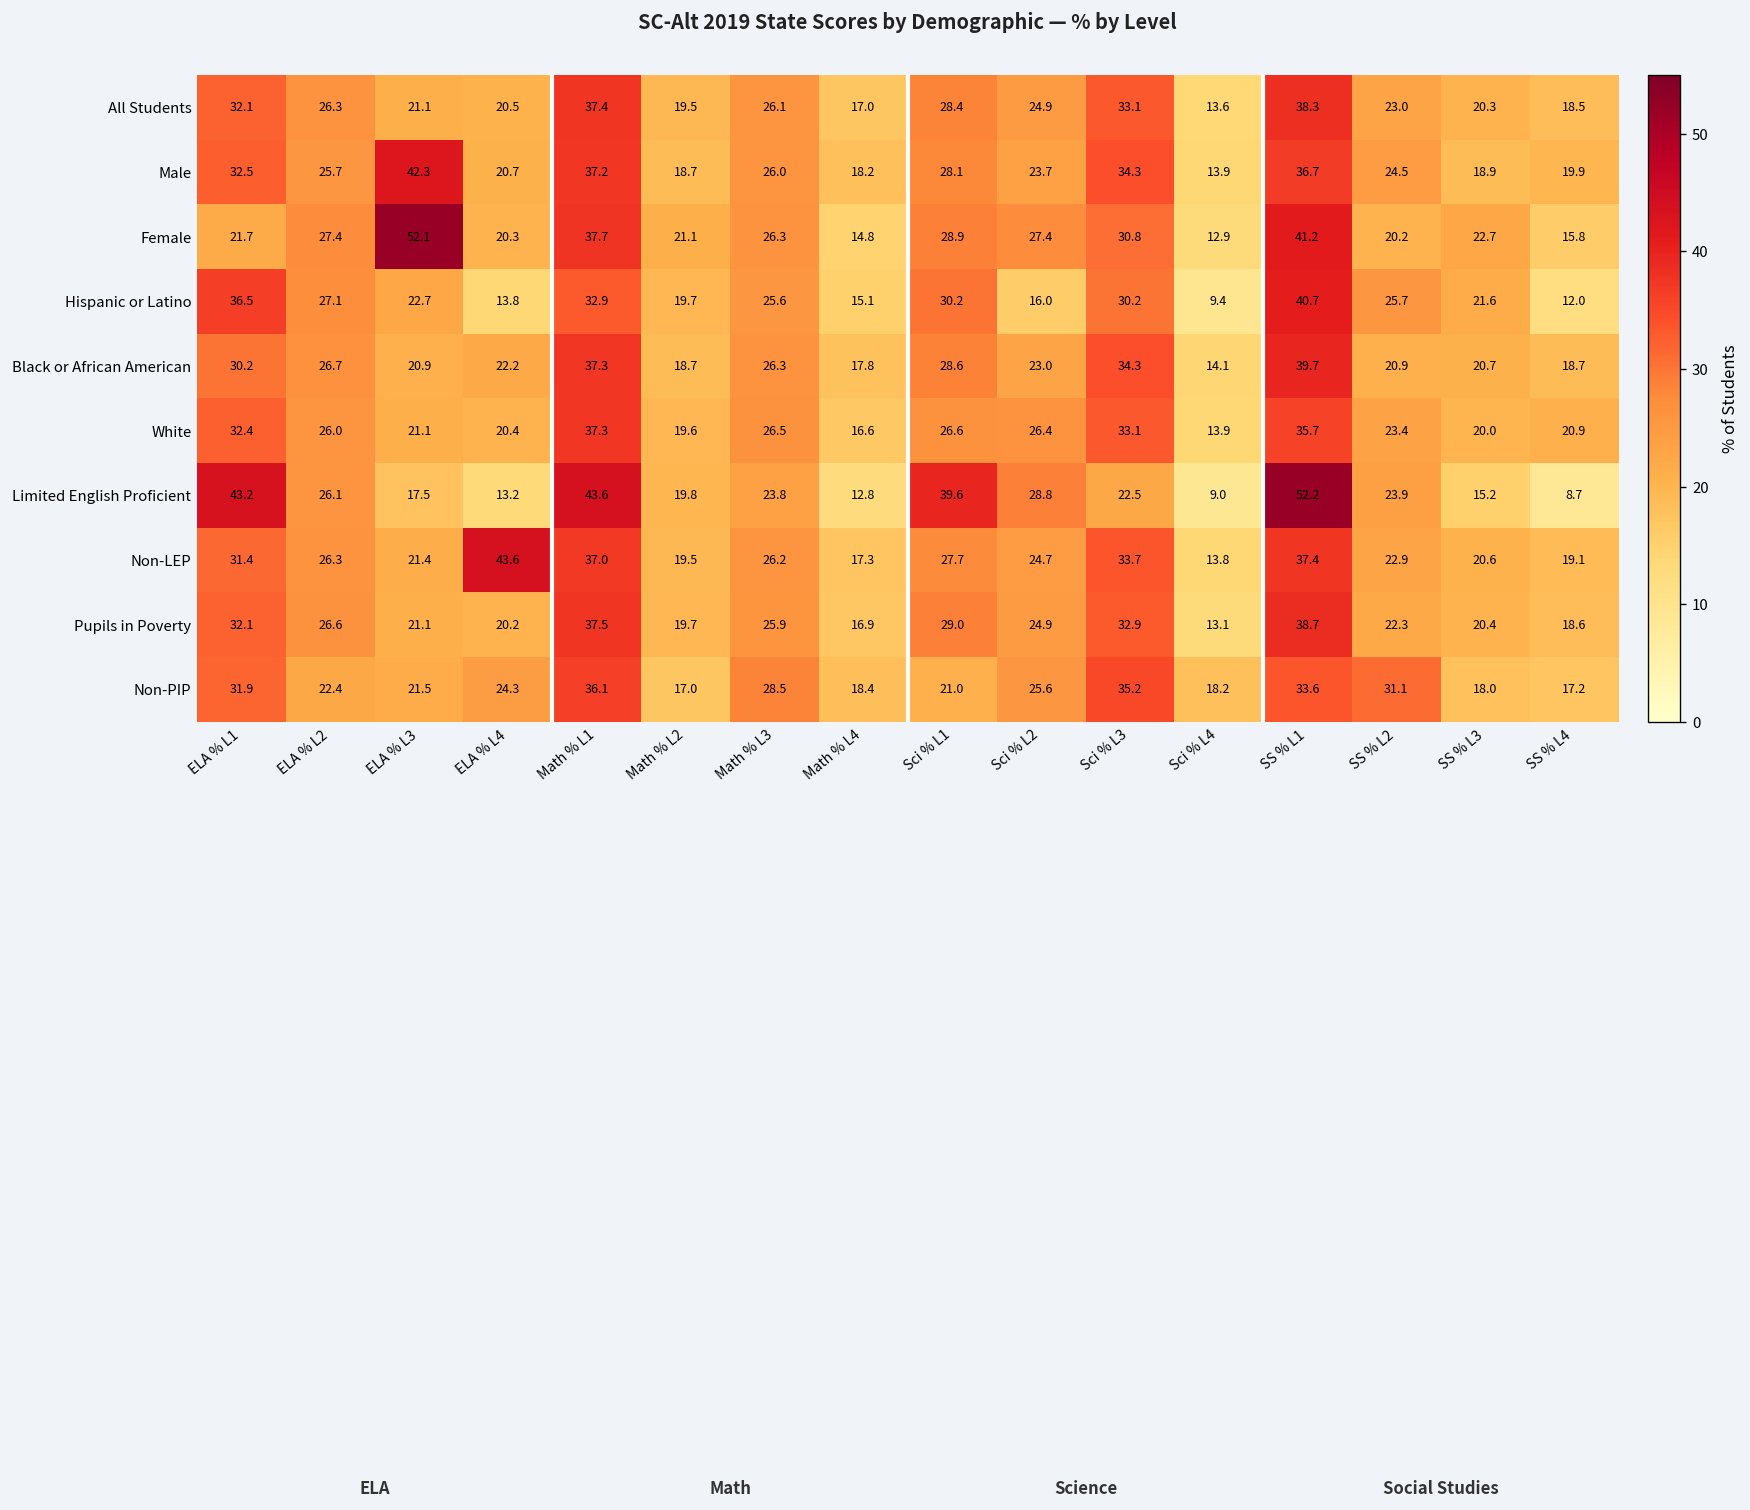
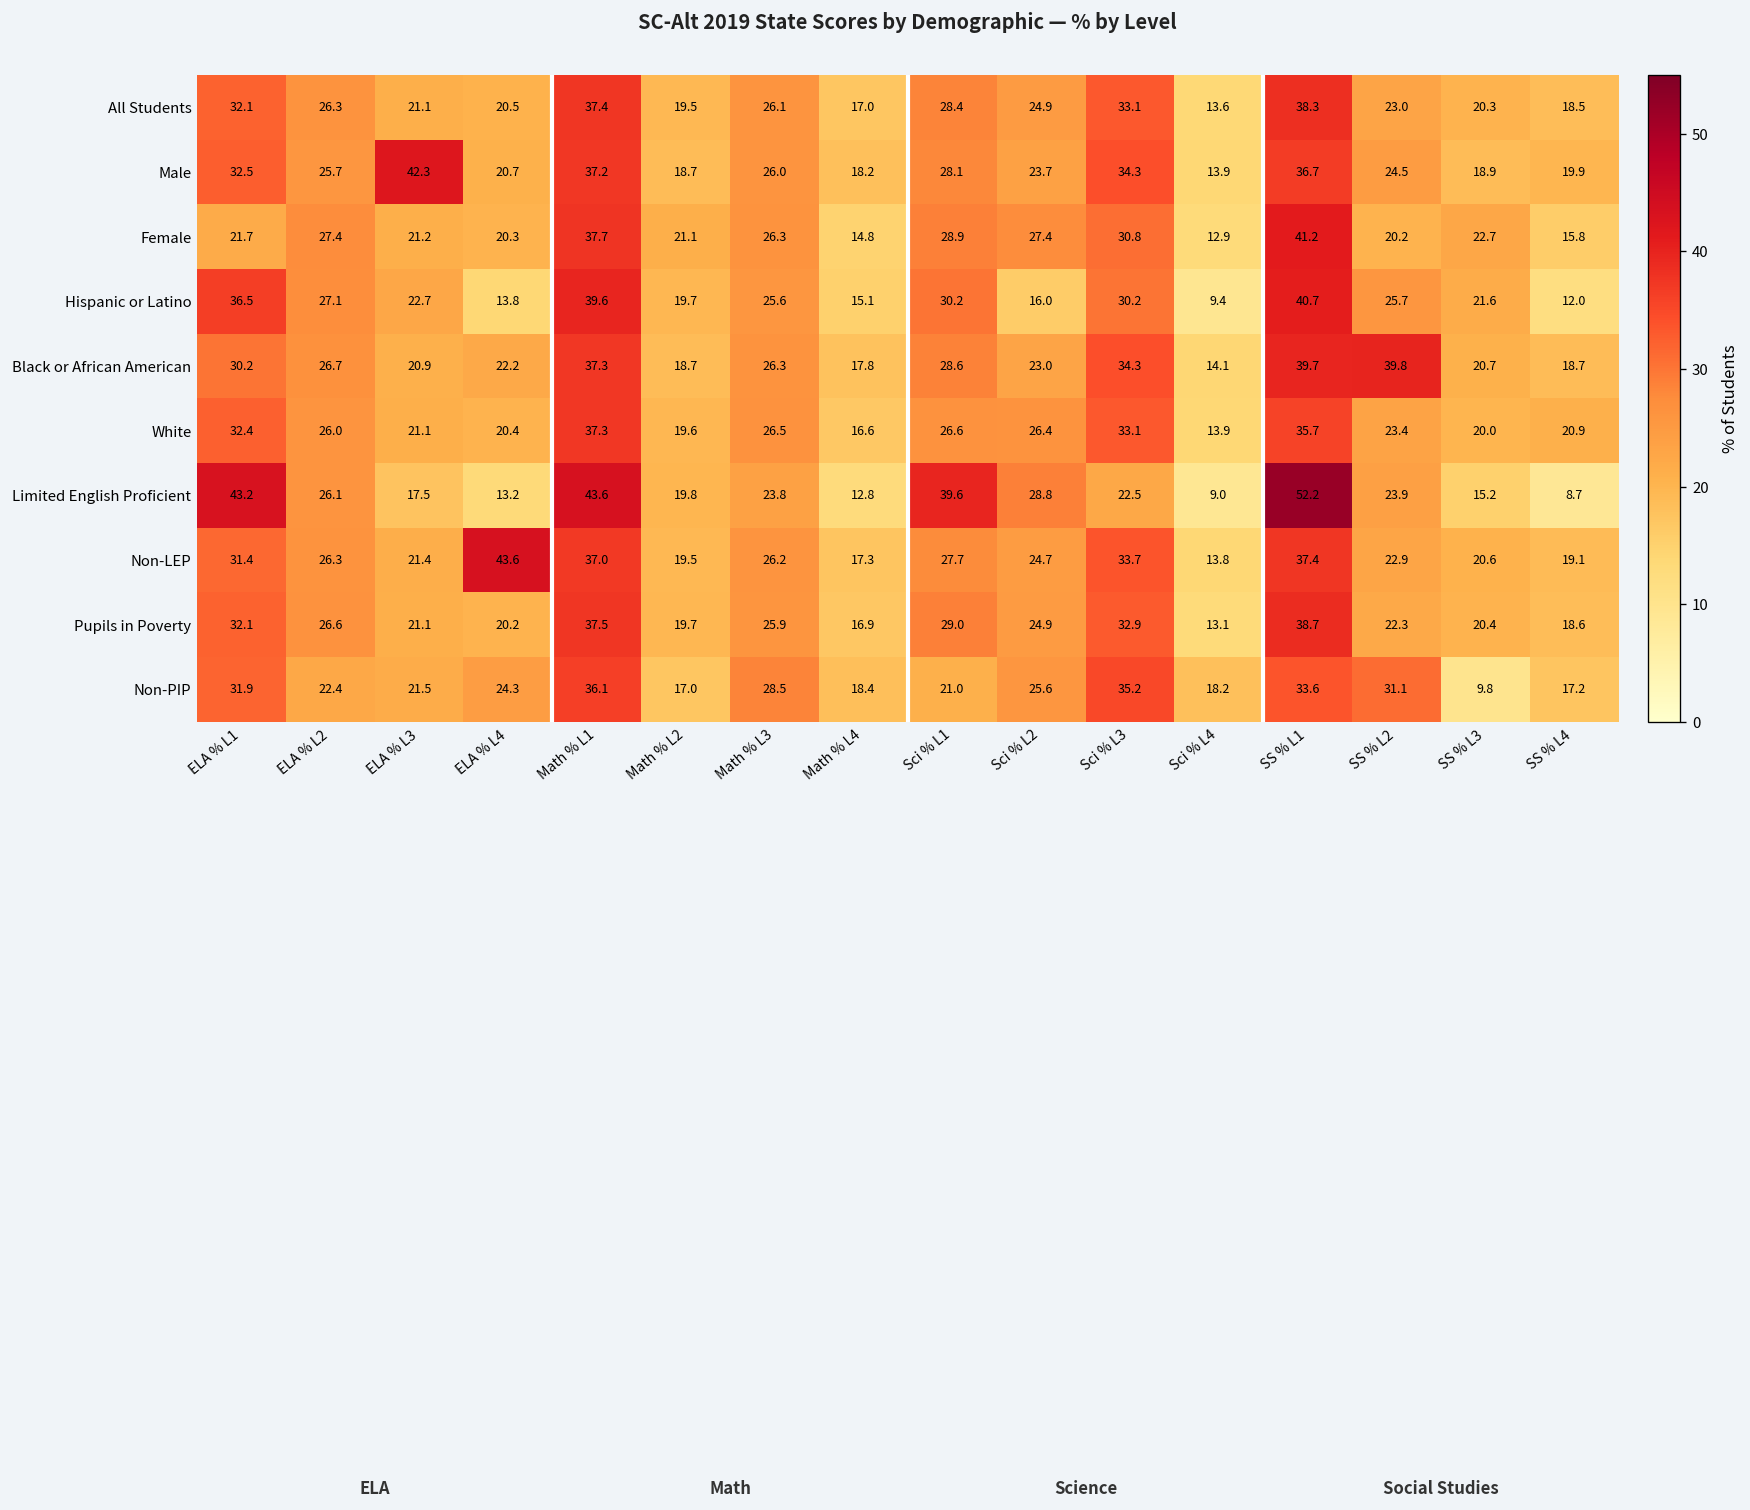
Female, ELA % L3: 52.1 -> 21.2
Hispanic or Latino, Math % L1: 32.9 -> 39.6
Black or African American, SS % L2: 20.9 -> 39.8
Non-PIP, SS % L3: 18.0 -> 9.8
